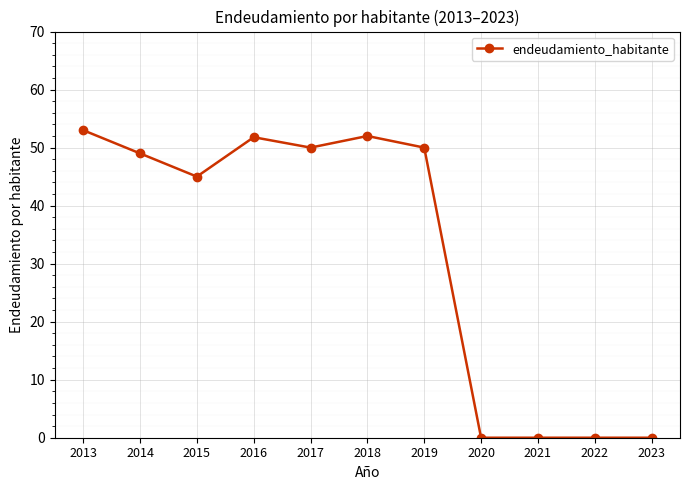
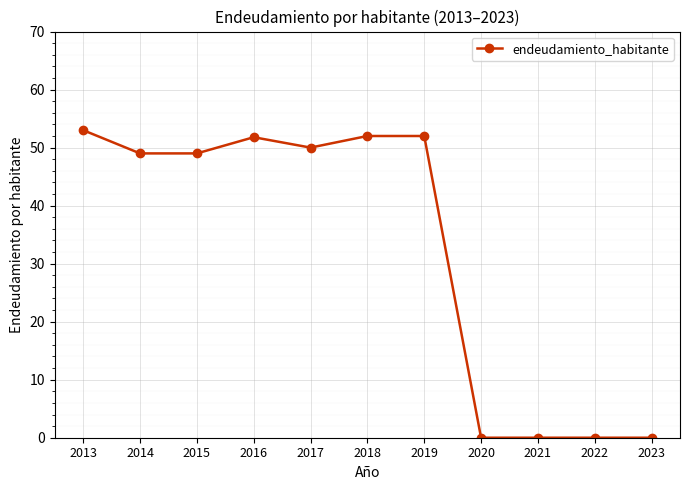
2015: 45 -> 49
2019: 50 -> 52
